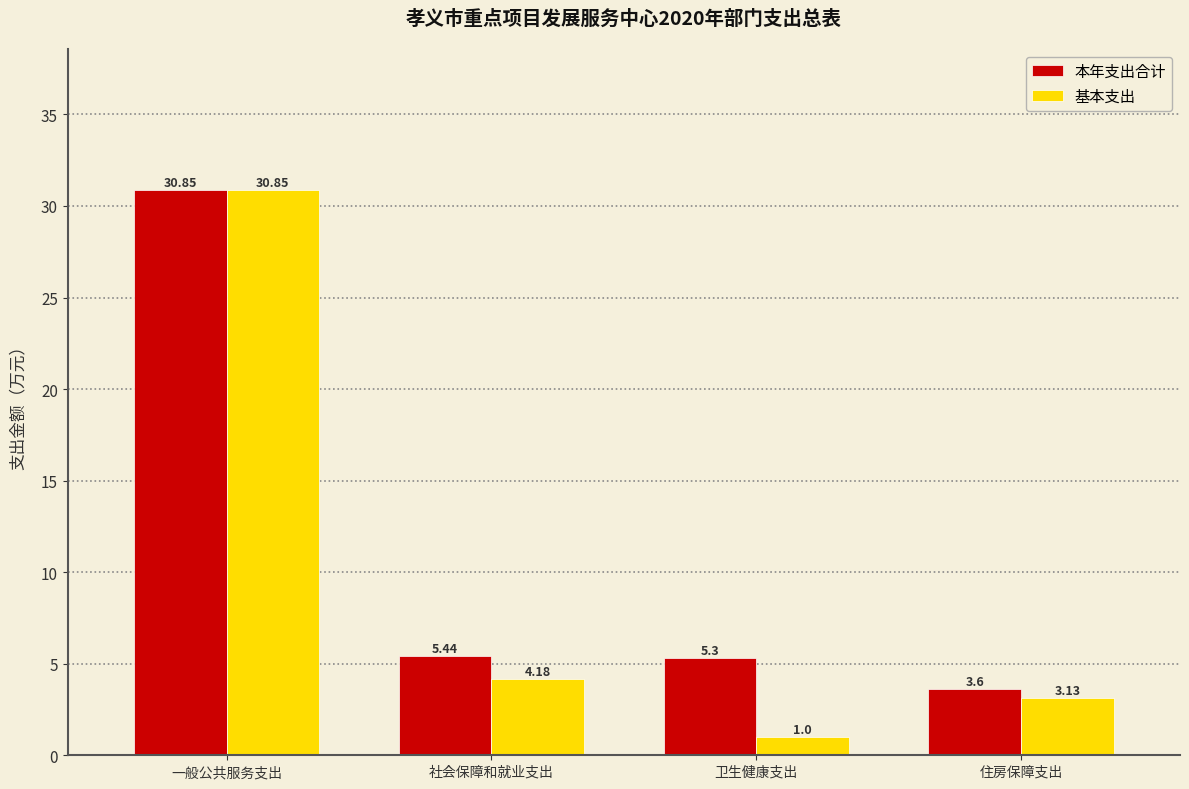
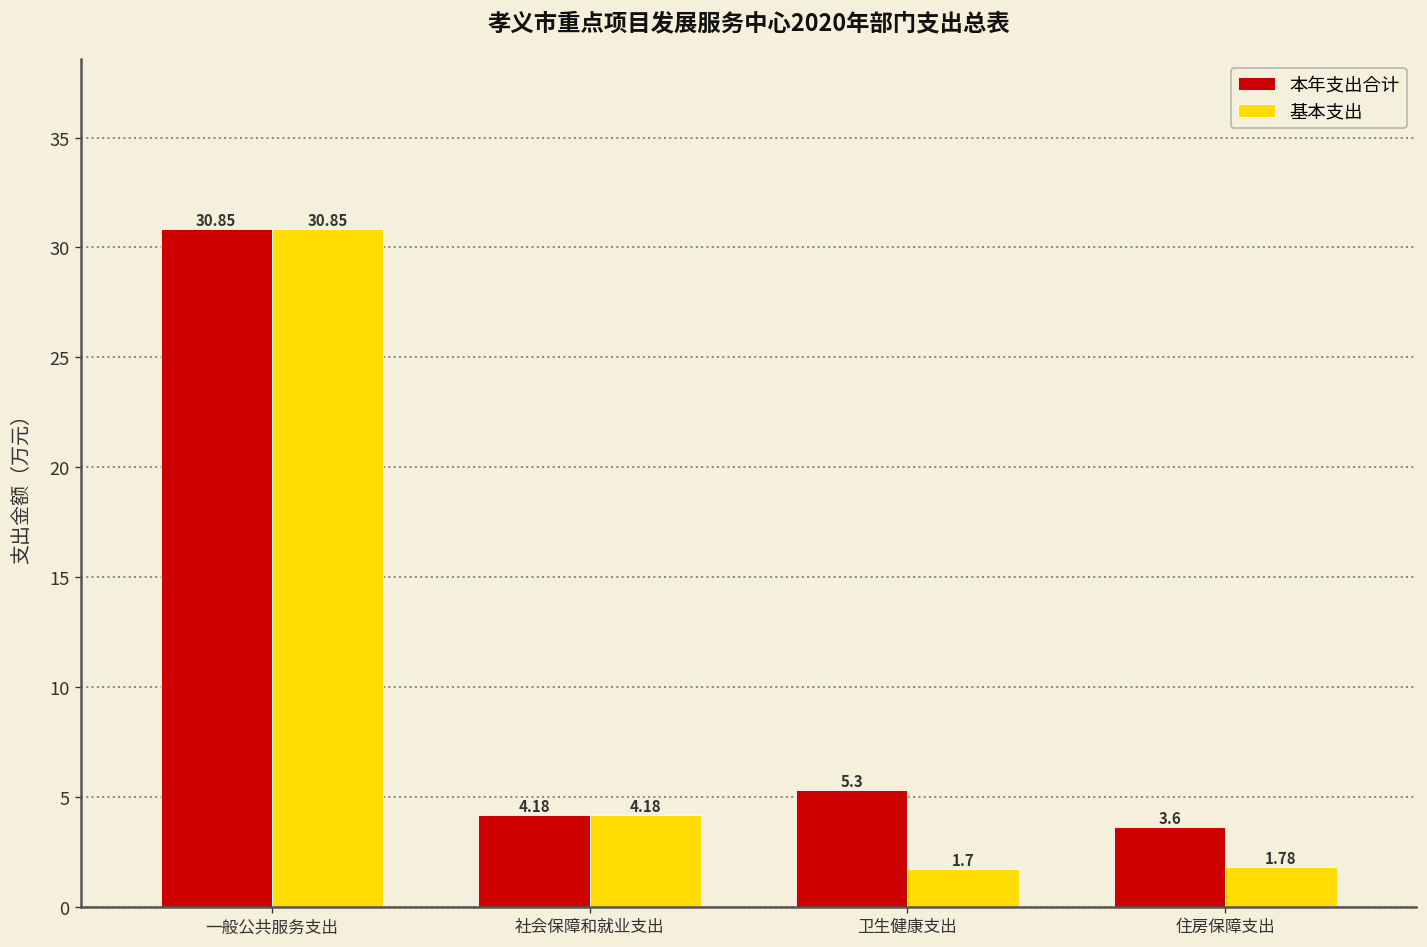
本年支出合计, 社会保障和就业支出: 5.44 -> 4.18
基本支出, 卫生健康支出: 1.0 -> 1.7
基本支出, 住房保障支出: 3.13 -> 1.78
